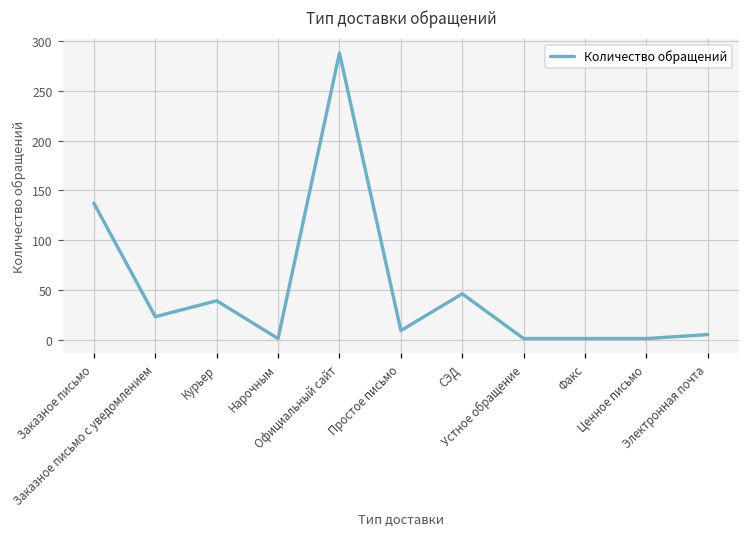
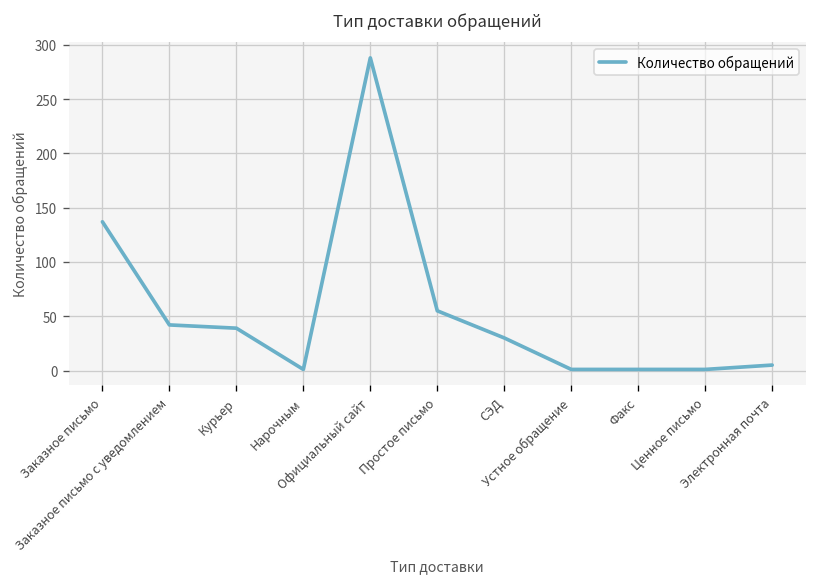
Заказное письмо с уведомлением: 20 -> 40
Простое письмо: 10 -> 60
СЭД: 50 -> 30
